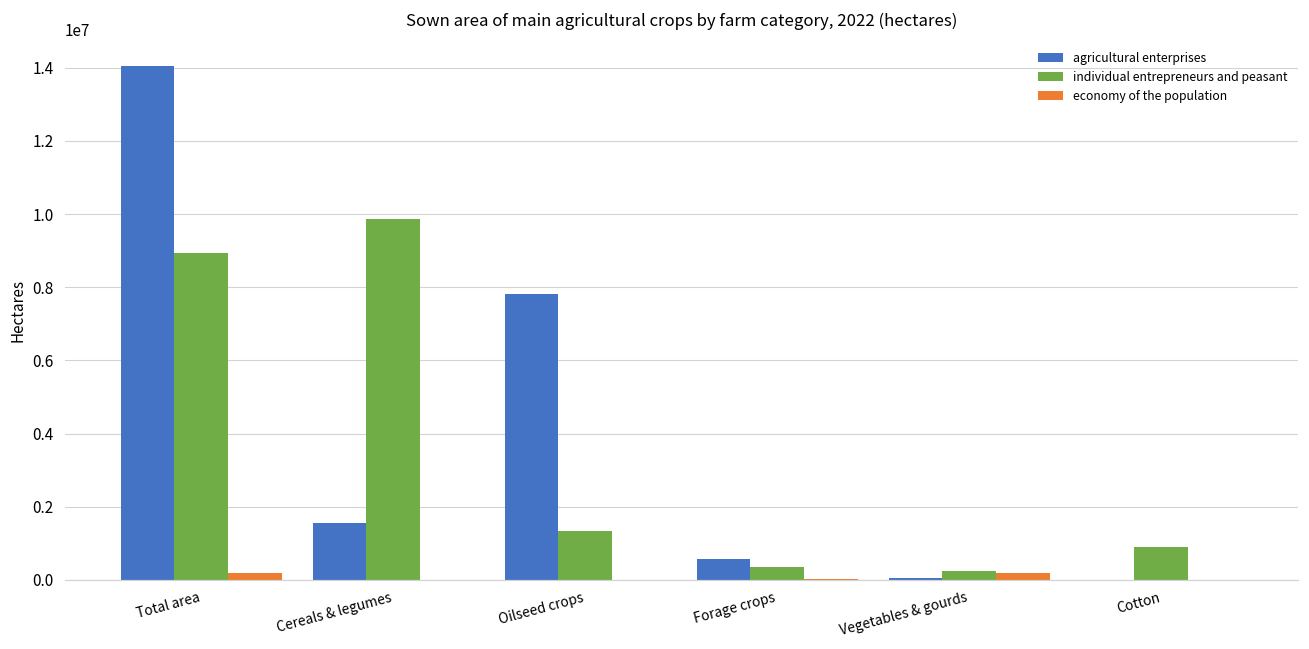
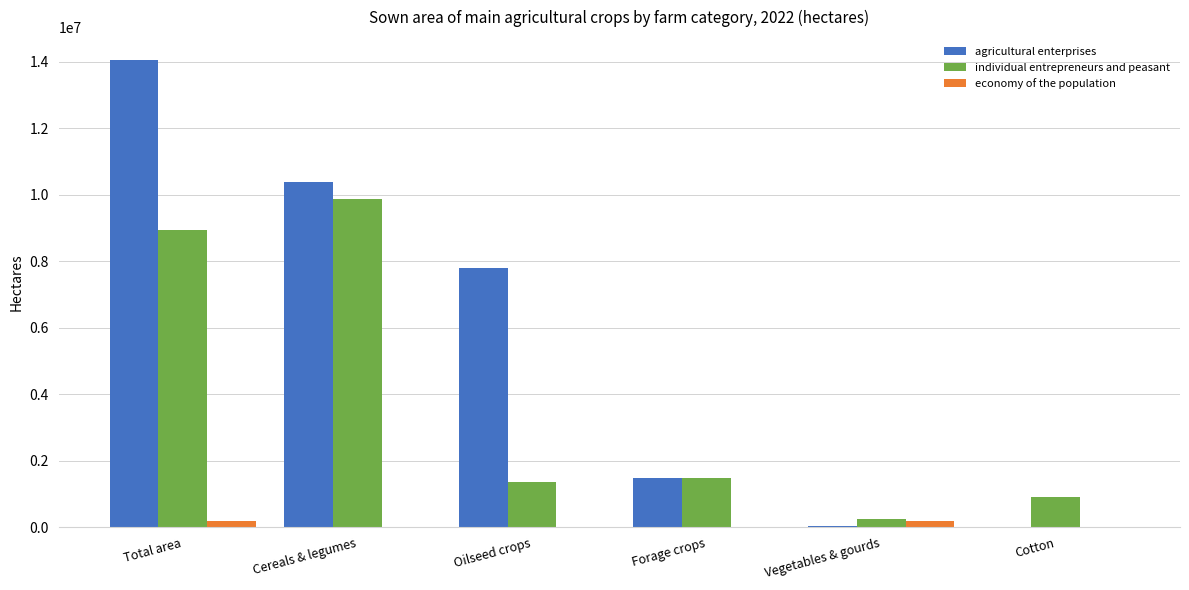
agricultural enterprises, Cereals & legumes: 1600000 -> 10400000
agricultural enterprises, Forage crops: 600000 -> 1500000
individual entrepreneurs and peasant, Forage crops: 300000 -> 1500000
